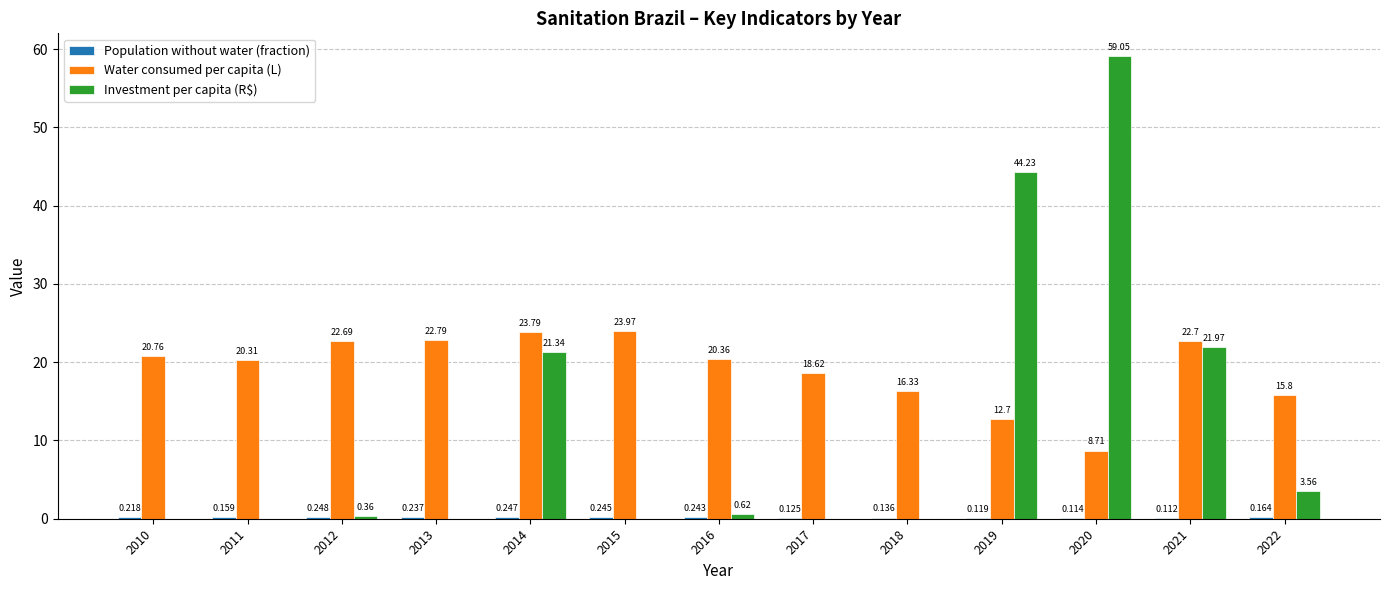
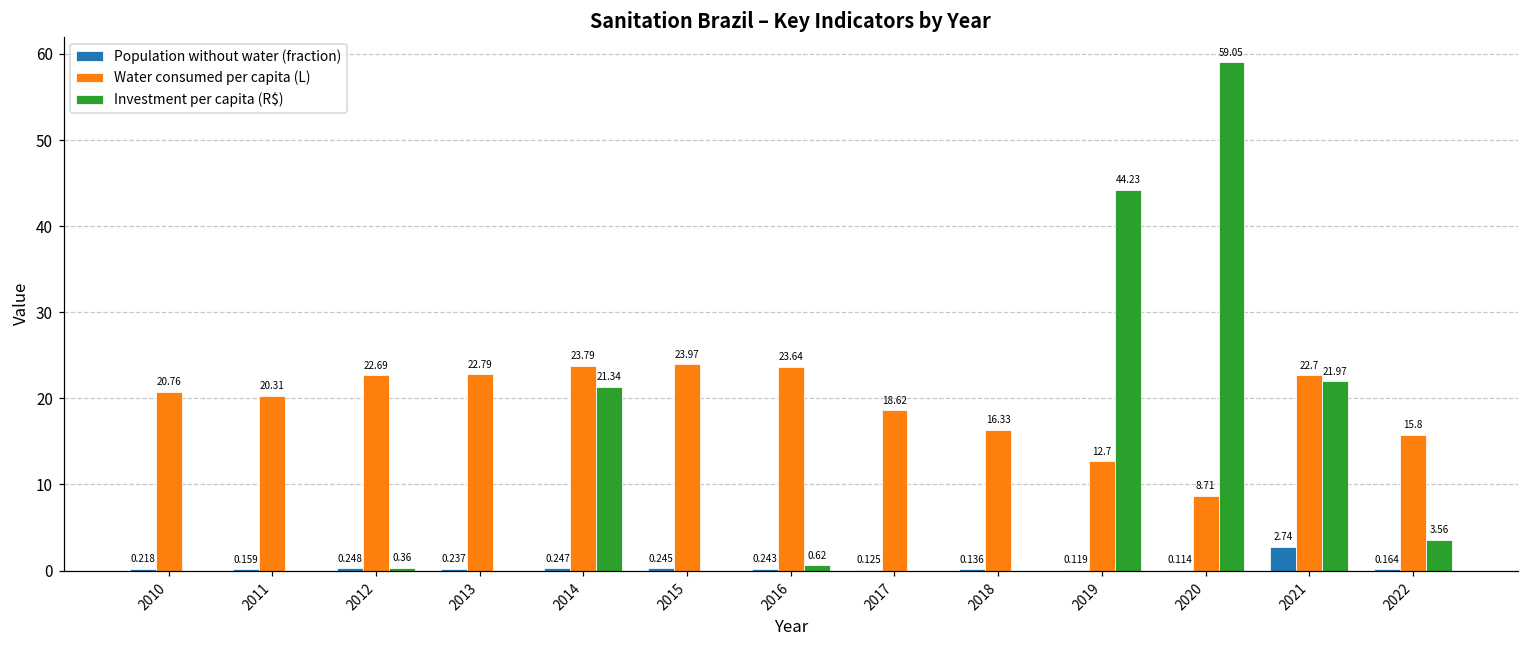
Water consumed per capita (L), 2016: 20.36 -> 23.64
Population without water (fraction), 2021: 0.112 -> 2.74
